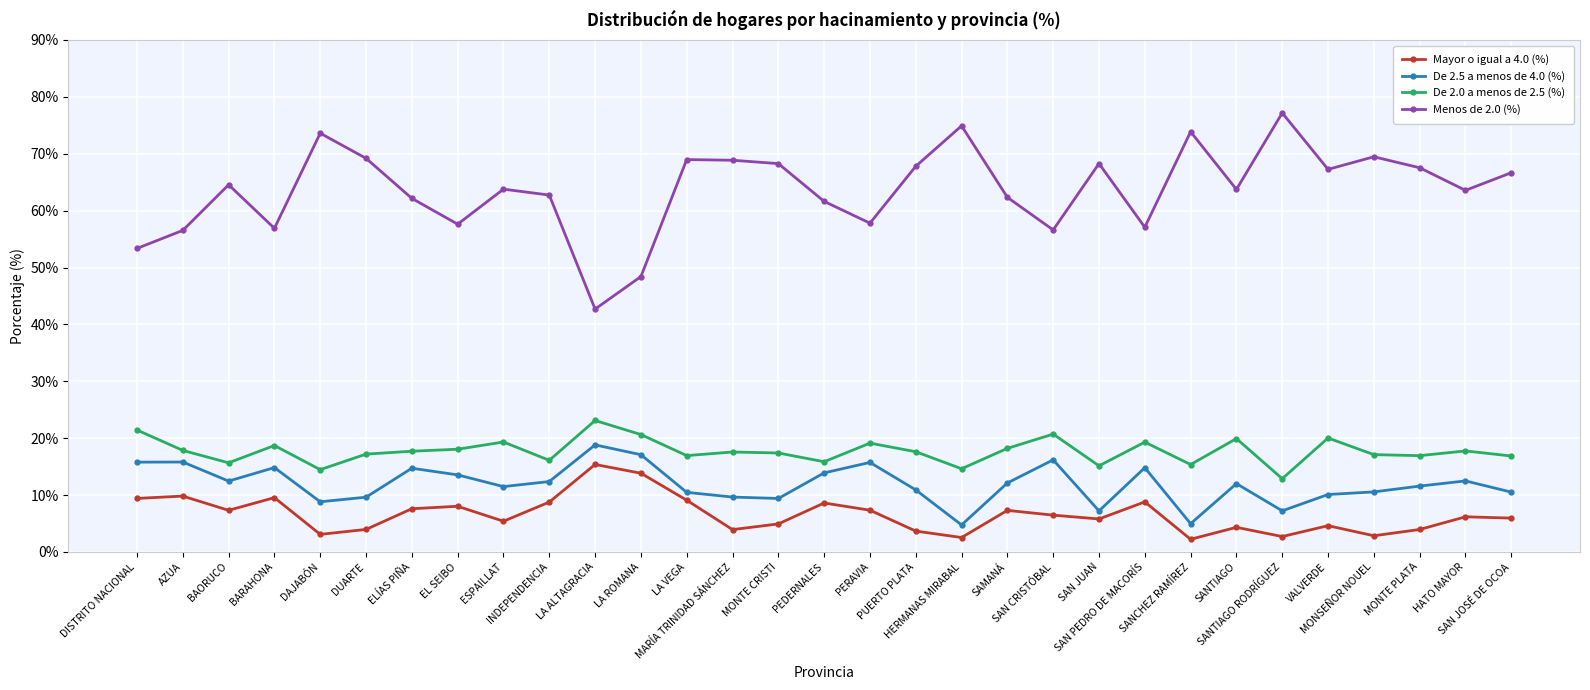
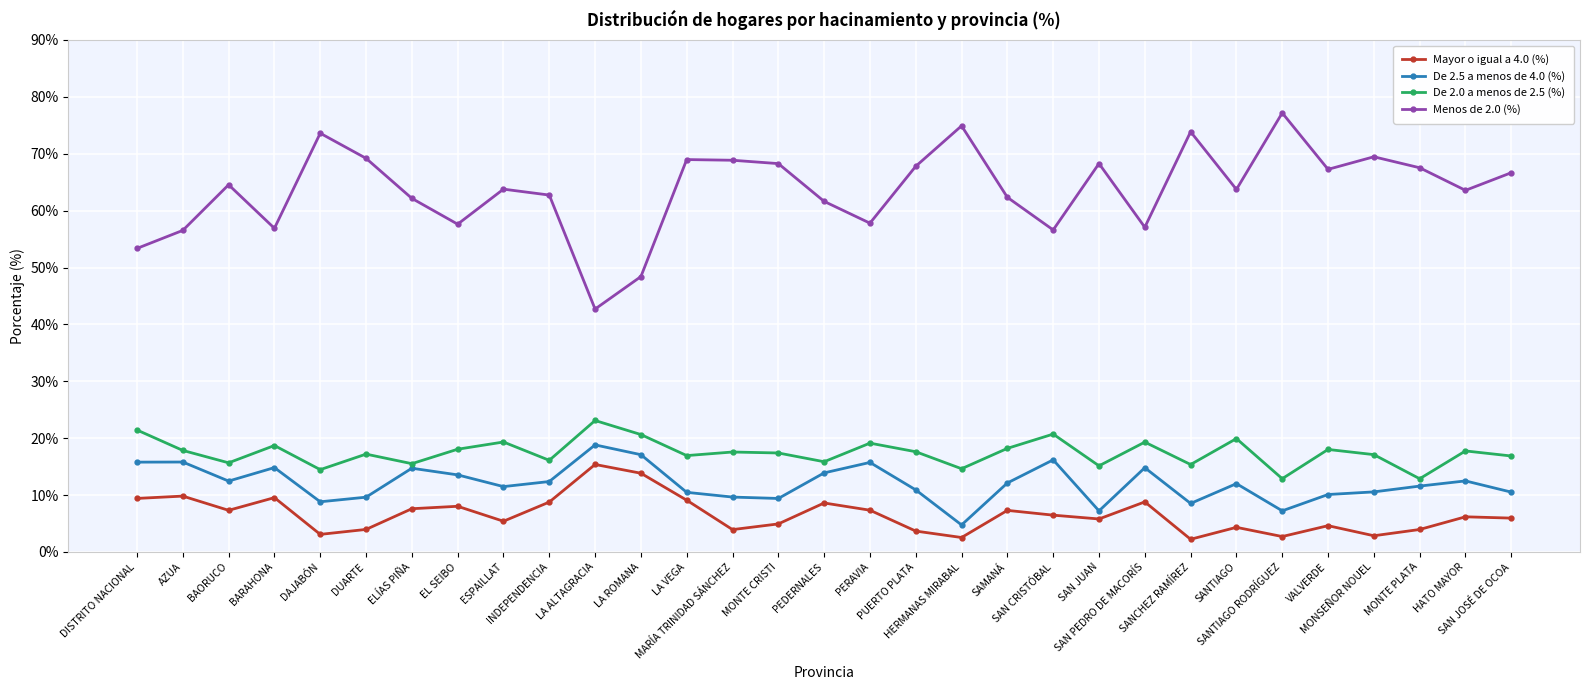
De 2.0 a menos de 2.5 (%), ELÍAS PIÑA: 18% -> 16%
De 2.5 a menos de 4.0 (%), SANCHEZ RAMÍREZ: 5% -> 9%
De 2.0 a menos de 2.5 (%), VALVERDE: 20% -> 18%
De 2.0 a menos de 2.5 (%), MONTE PLATA: 17% -> 13%
